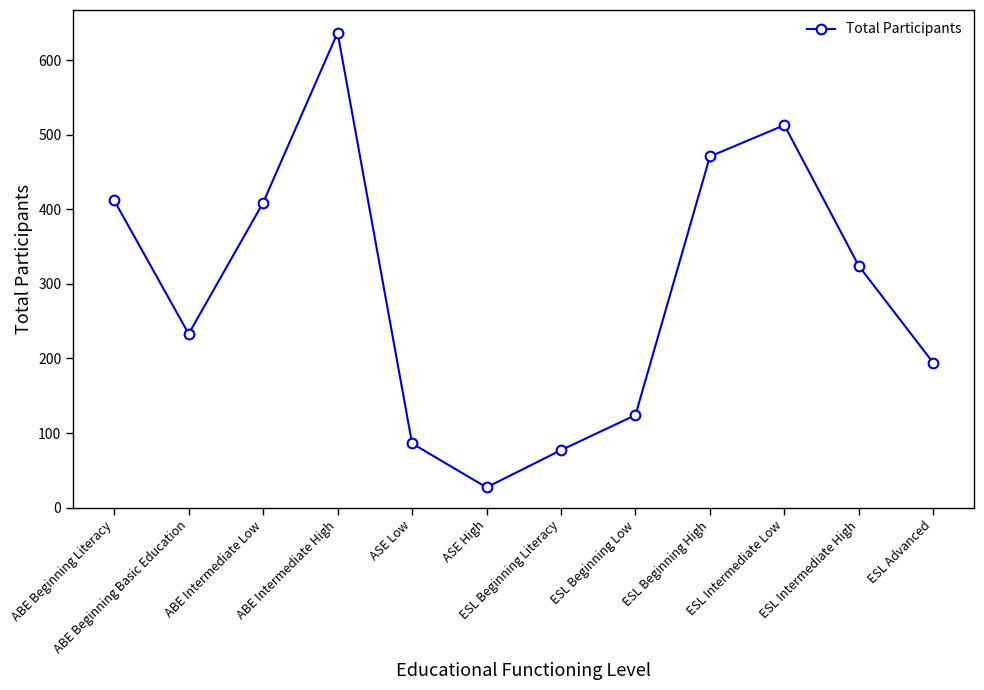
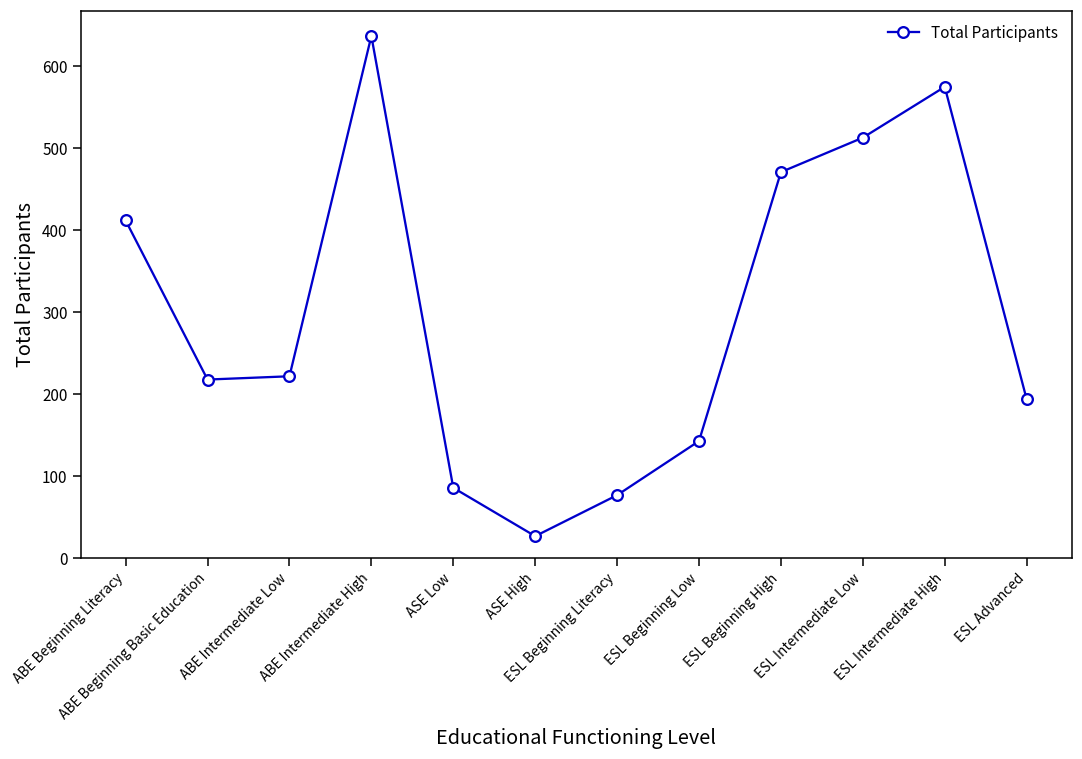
ABE Beginning Basic Education: 230 -> 220
ABE Intermediate Low: 410 -> 220
ESL Beginning Low: 120 -> 140
ESL Intermediate High: 320 -> 580
